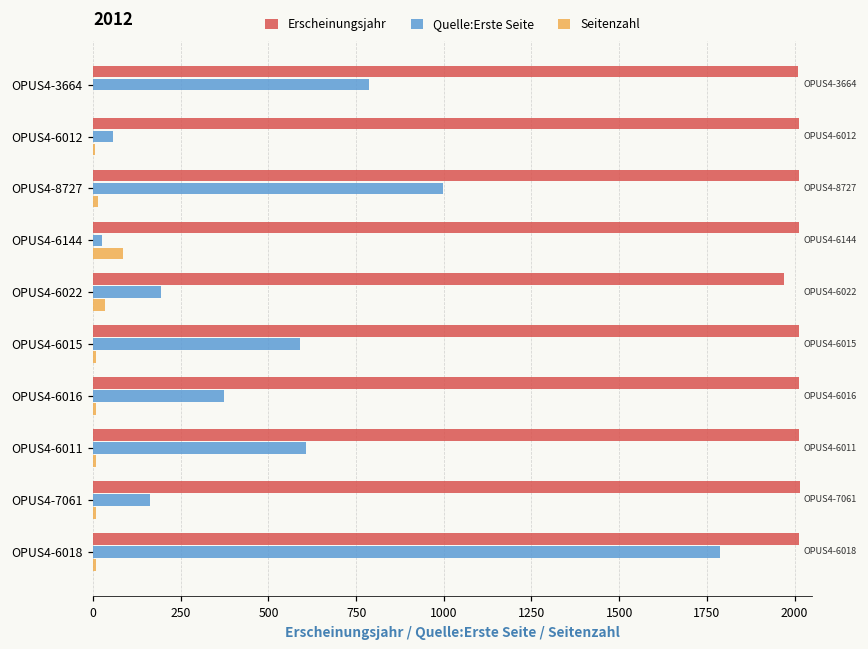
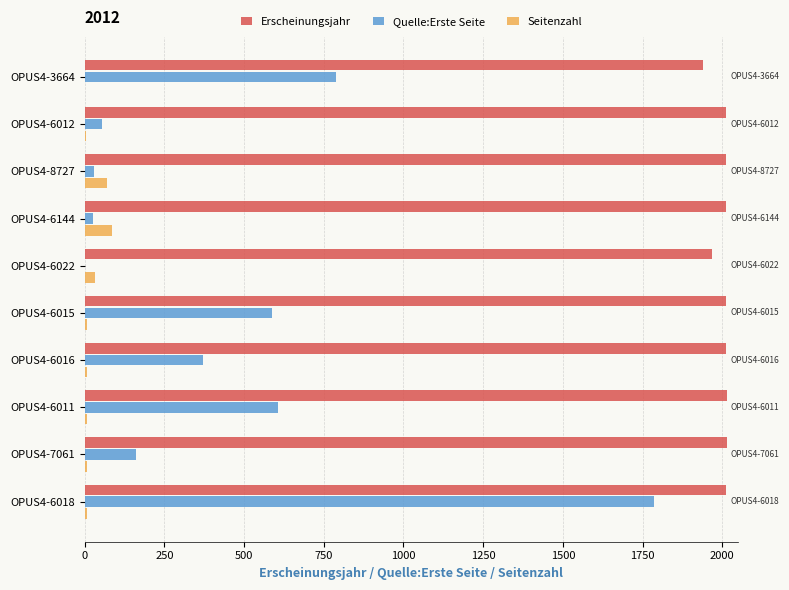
Erscheinungsjahr, OPUS4-3664: 2010 -> 1940
Quelle:Erste Seite, OPUS4-8727: 1000 -> 30
Seitenzahl, OPUS4-8727: 20 -> 70
Quelle:Erste Seite, OPUS4-6022: 190 -> 0
